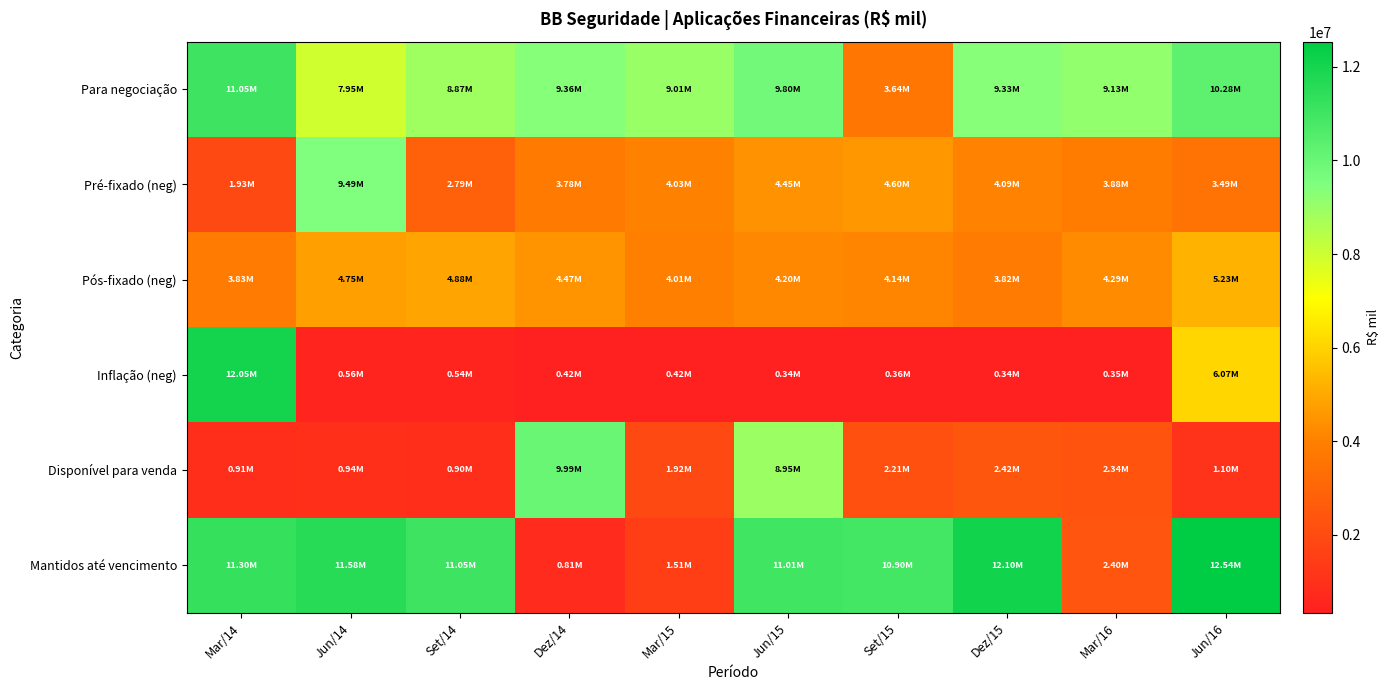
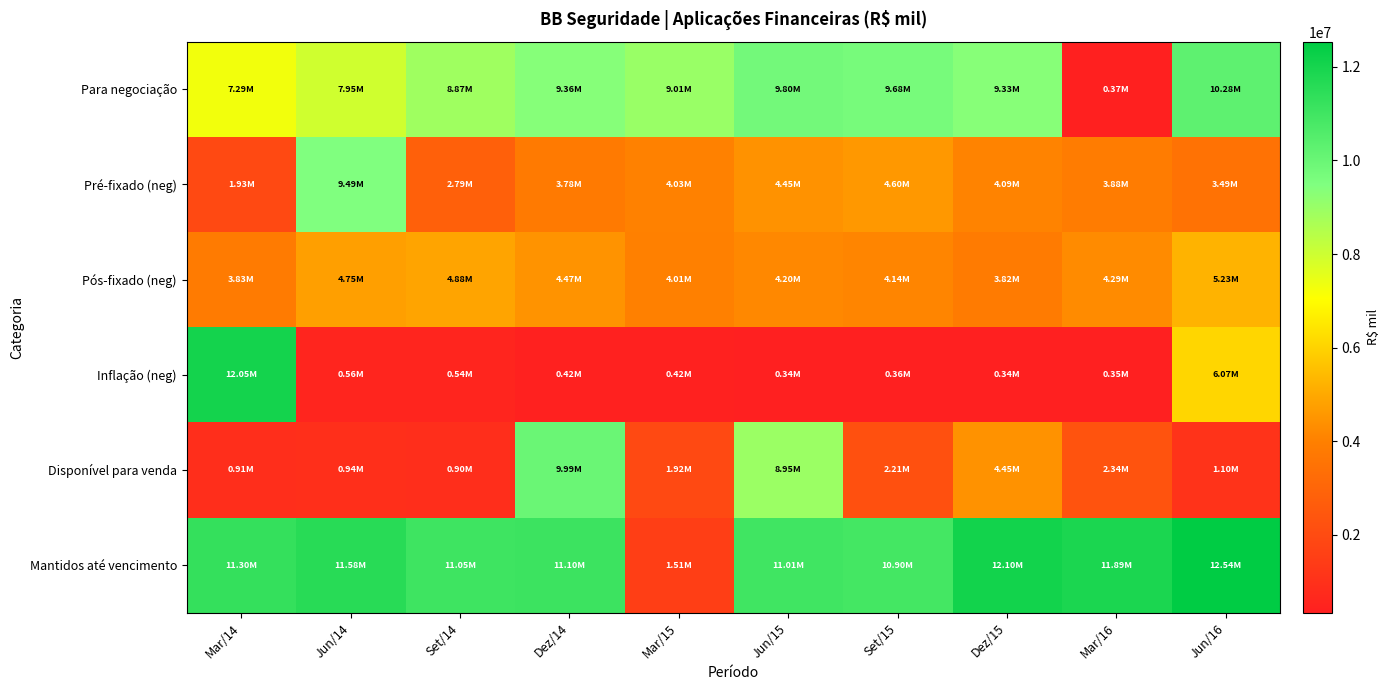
Para negociação, Mar/14: 11.05M -> 7.29M
Para negociação, Set/15: 3.64M -> 9.68M
Para negociação, Mar/16: 9.13M -> 0.37M
Disponível para venda, Dez/15: 2.42M -> 4.45M
Mantidos até vencimento, Dez/14: 0.81M -> 11.10M
Mantidos até vencimento, Mar/16: 2.40M -> 11.89M
